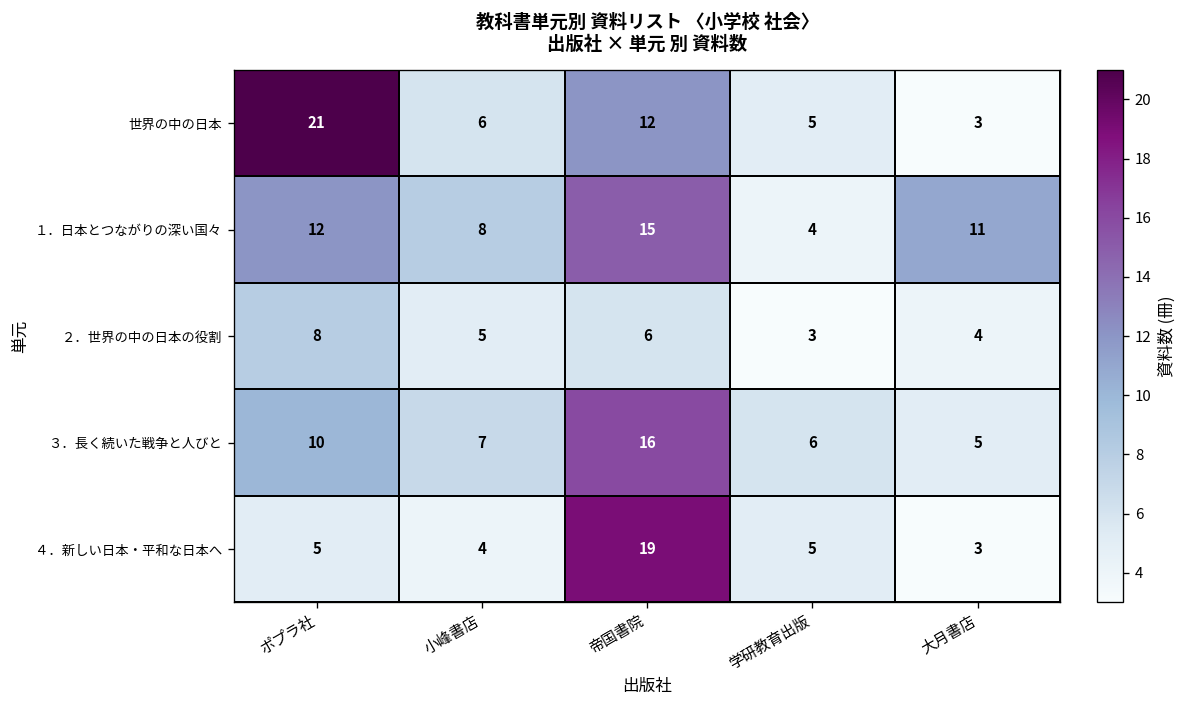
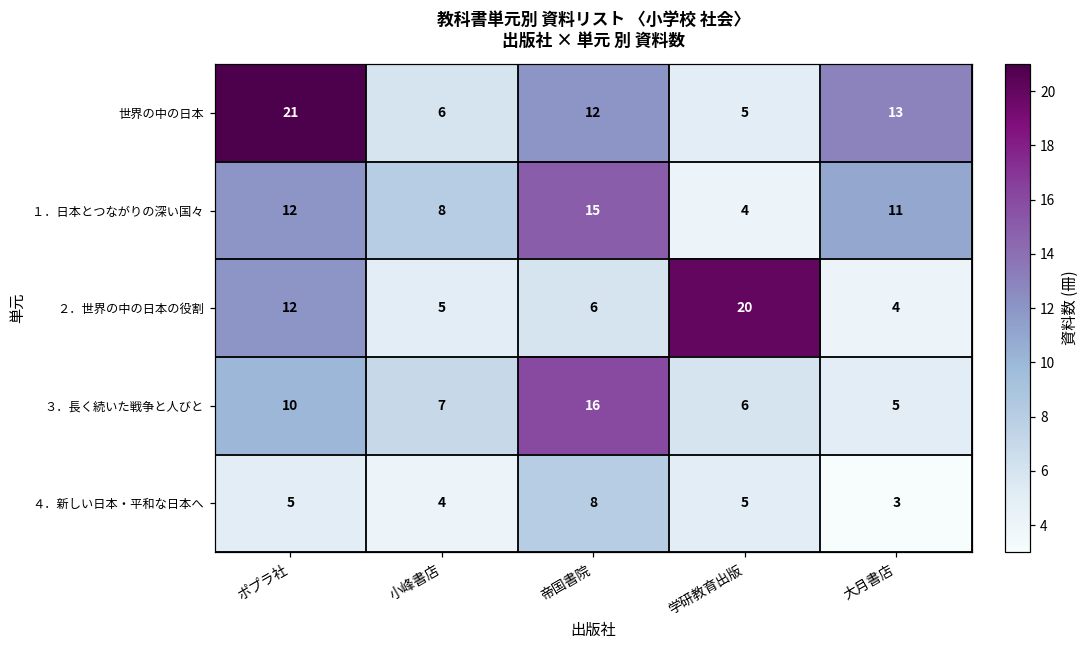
世界の中の日本, 大月書店: 3 -> 13
２．世界の中の日本の役割, ポプラ社: 8 -> 12
２．世界の中の日本の役割, 学研教育出版: 3 -> 20
４．新しい日本・平和な日本へ, 帝国書院: 19 -> 8
